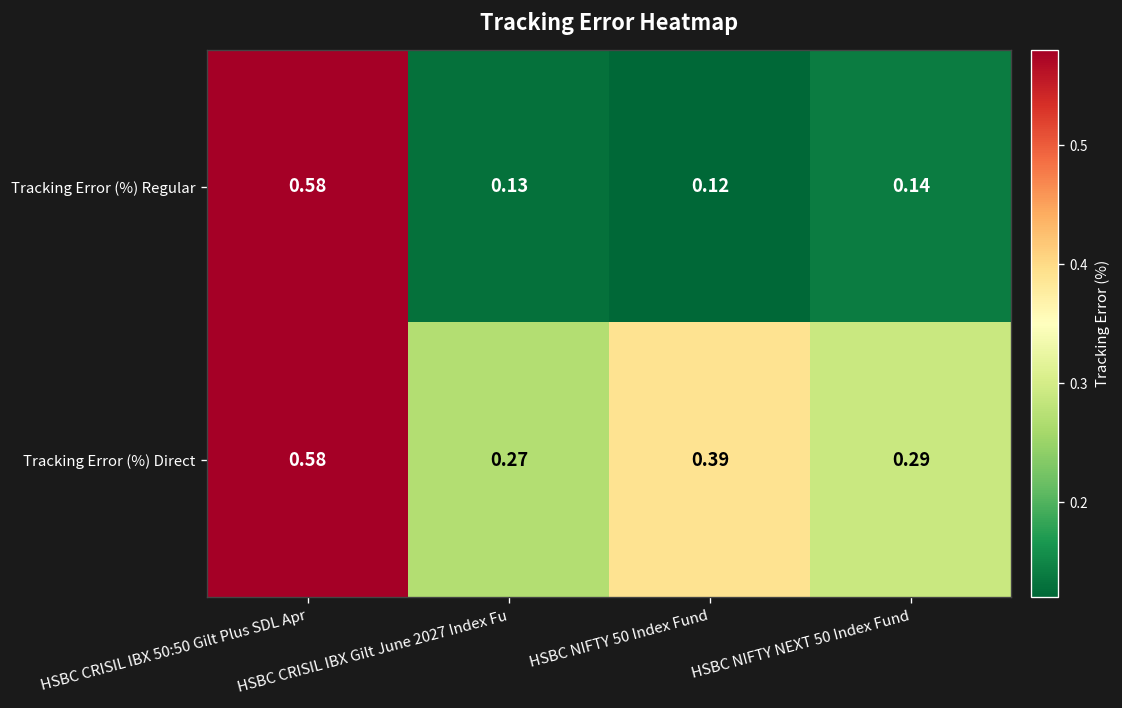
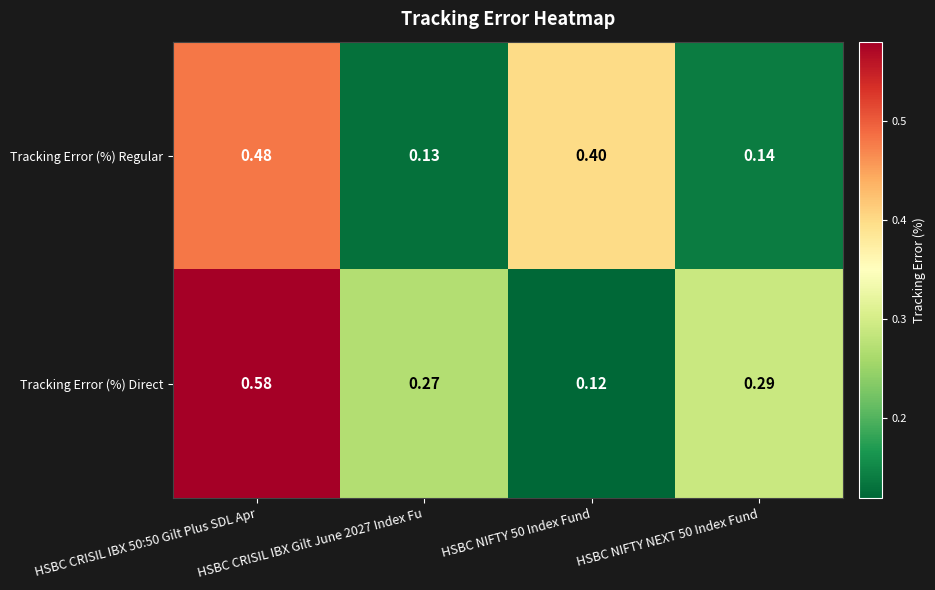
Tracking Error (%) Regular, HSBC CRISIL IBX 50:50 Gilt Plus SDL Apr: 0.58 -> 0.48
Tracking Error (%) Regular, HSBC NIFTY 50 Index Fund: 0.12 -> 0.40
Tracking Error (%) Direct, HSBC NIFTY 50 Index Fund: 0.39 -> 0.12
